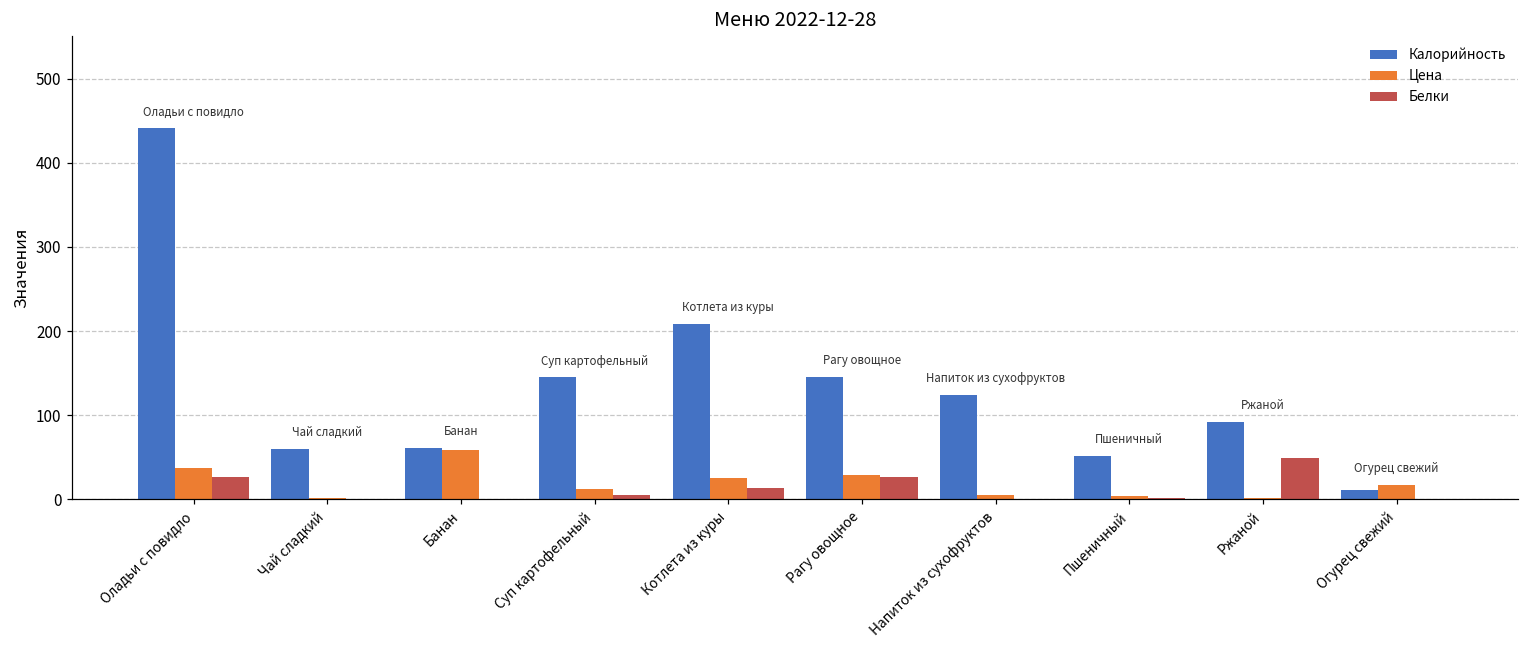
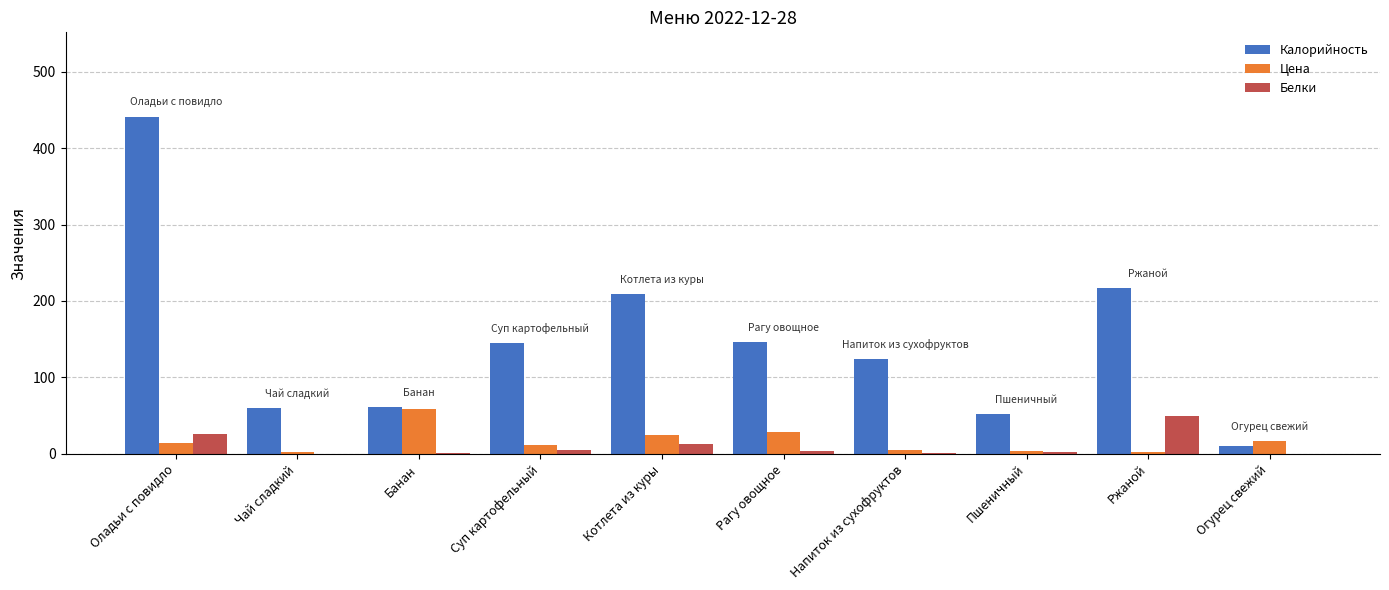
Цена, Оладьи с повидло: 40 -> 10
Белки, Рагу овощное: 30 -> 0
Калорийность, Ржаной: 90 -> 220
